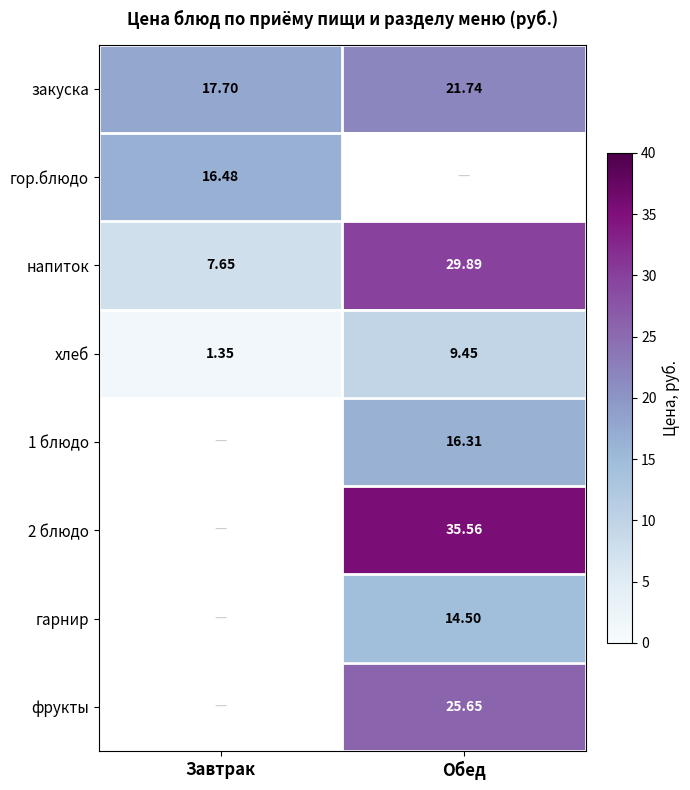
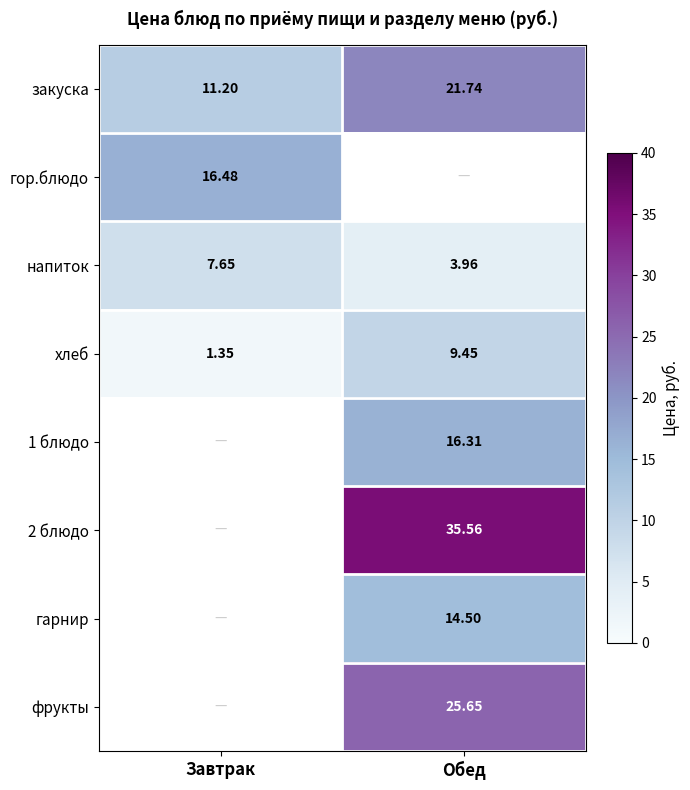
закуска, Завтрак: 17.70 -> 11.20
напиток, Обед: 29.89 -> 3.96
